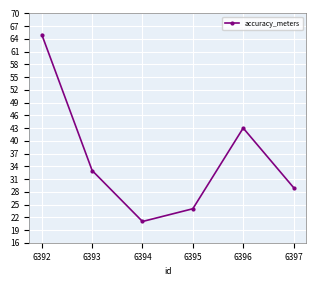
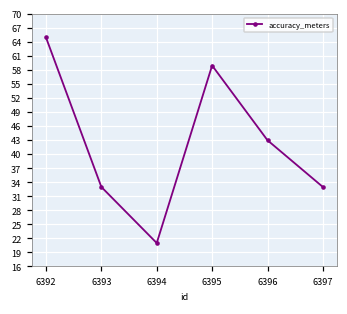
6395: 24 -> 59
6397: 29 -> 33
